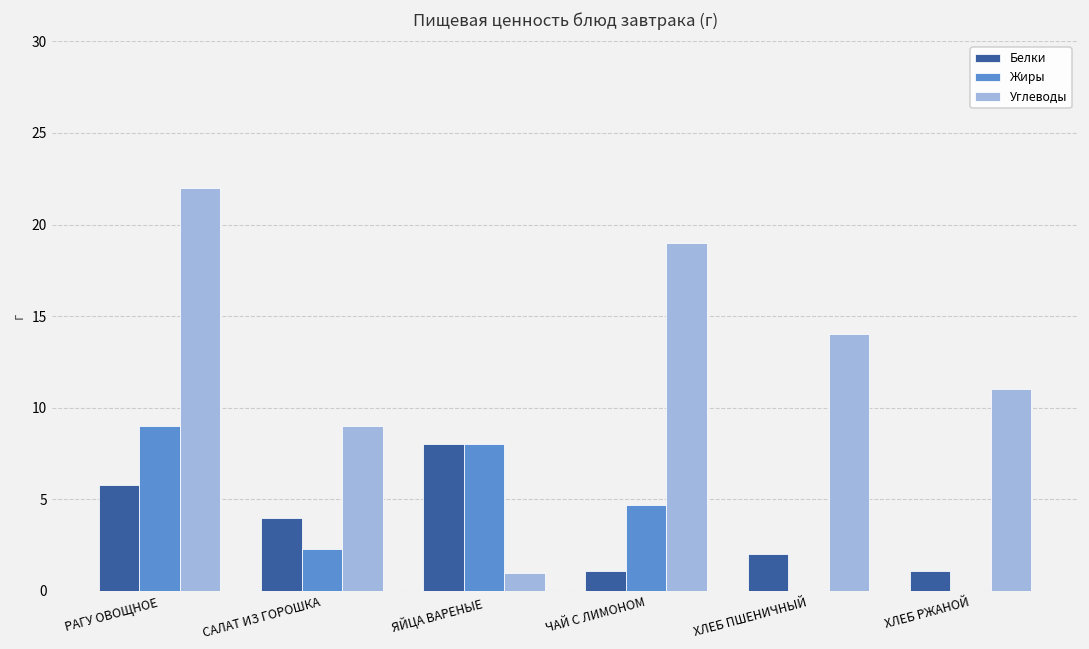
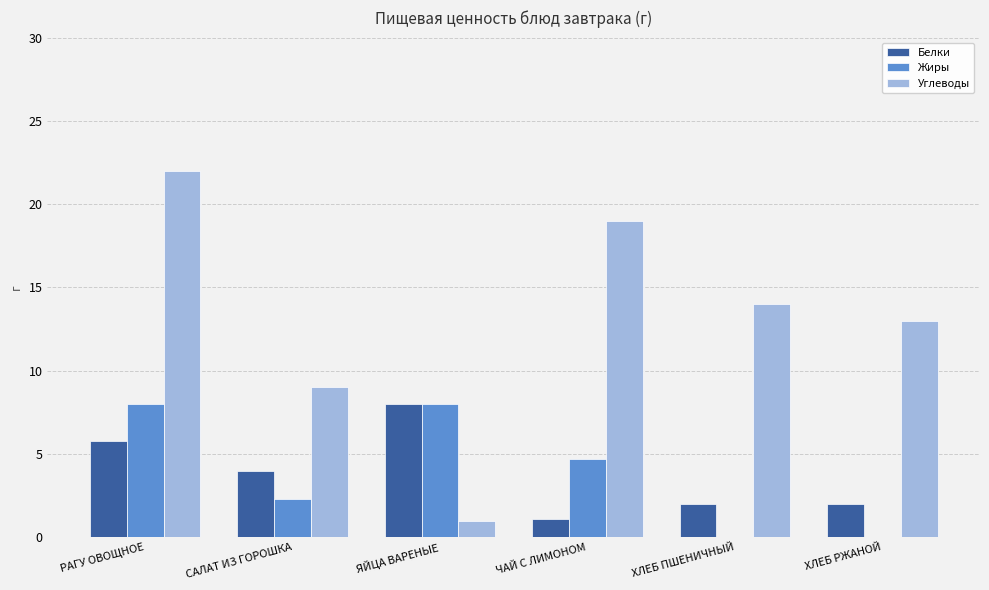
Жиры, РАГУ ОВОЩНОЕ: 9 -> 8
Белки, ХЛЕБ РЖАНОЙ: 1.1 -> 2.0
Углеводы, ХЛЕБ РЖАНОЙ: 11 -> 13
